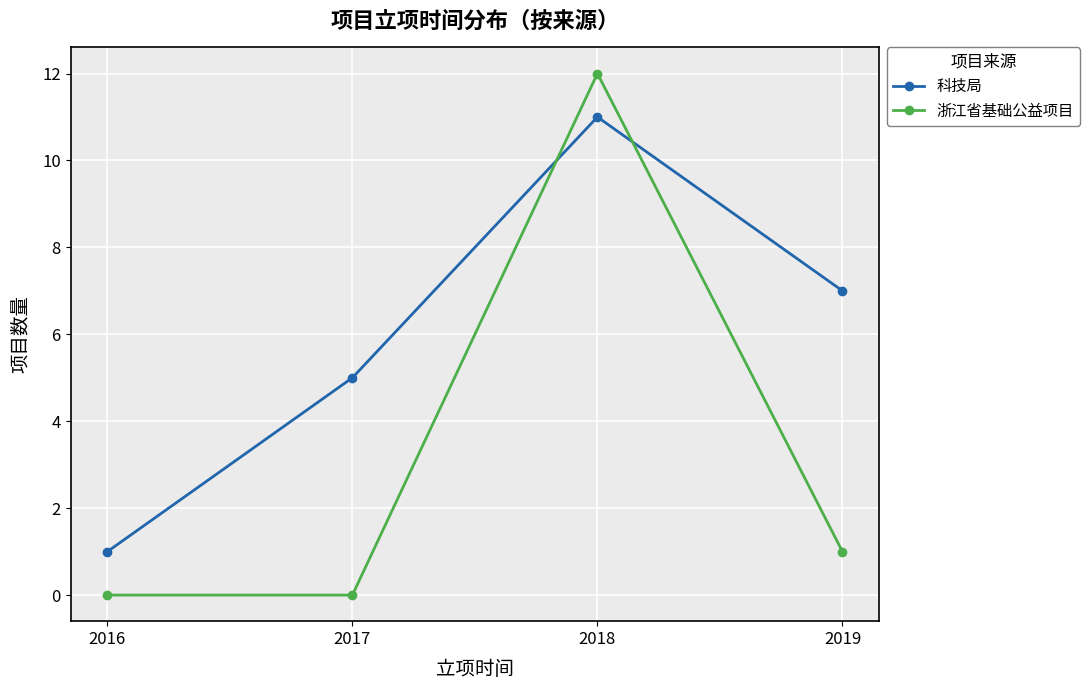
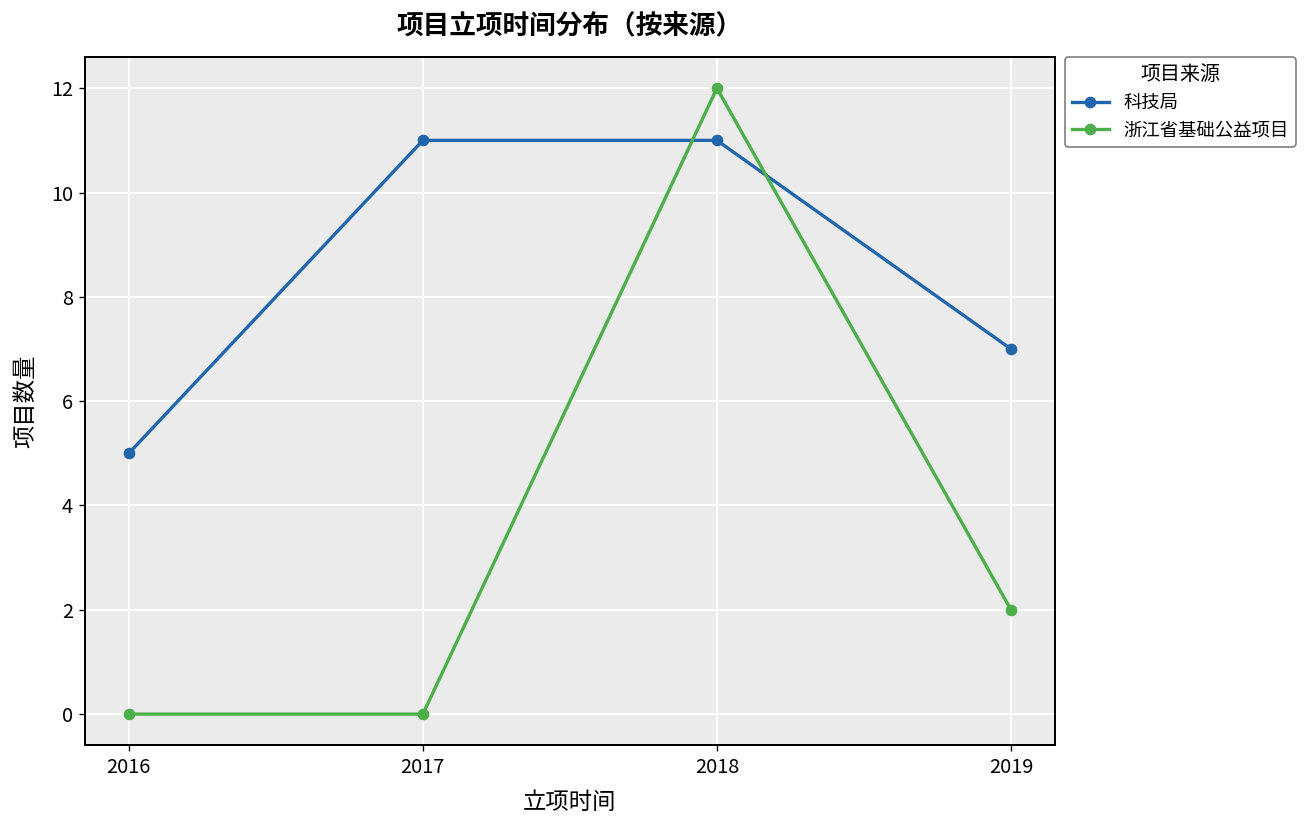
科技局, 2016: 1 -> 5
科技局, 2017: 5 -> 11
浙江省基础公益项目, 2019: 1 -> 2
